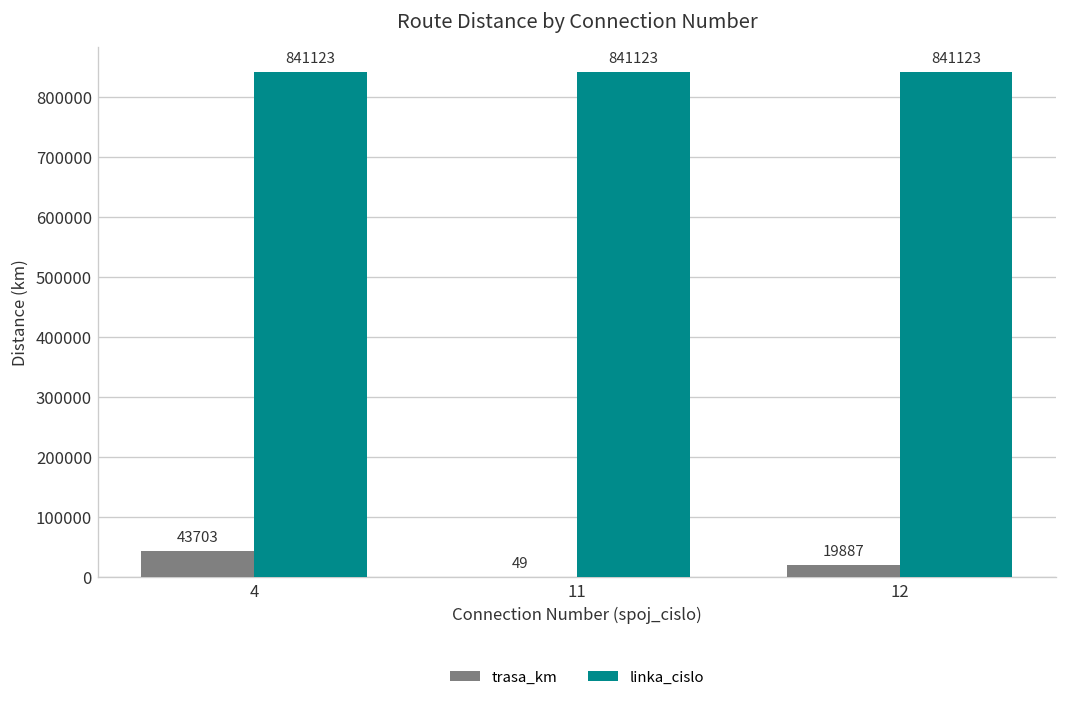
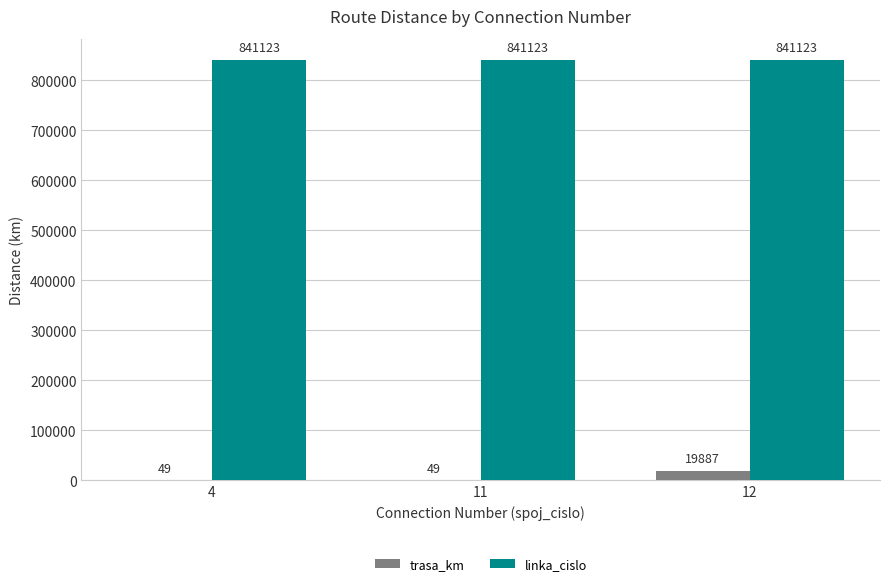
trasa_km, 4: 43703 -> 49
